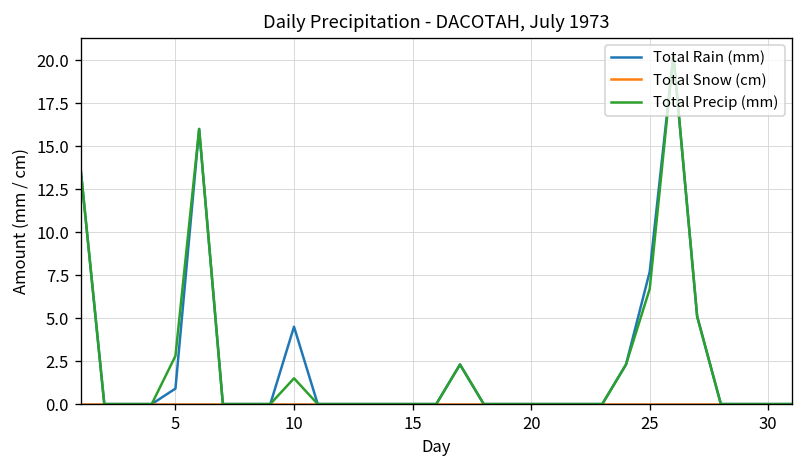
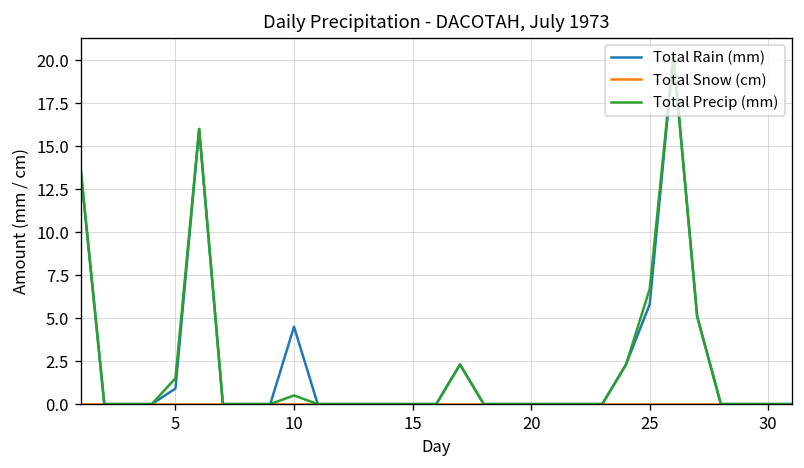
Total Precip (mm), 5: 2.8 -> 1.5
Total Precip (mm), 10: 1.5 -> 0.5
Total Rain (mm), 25: 7.7 -> 5.8
